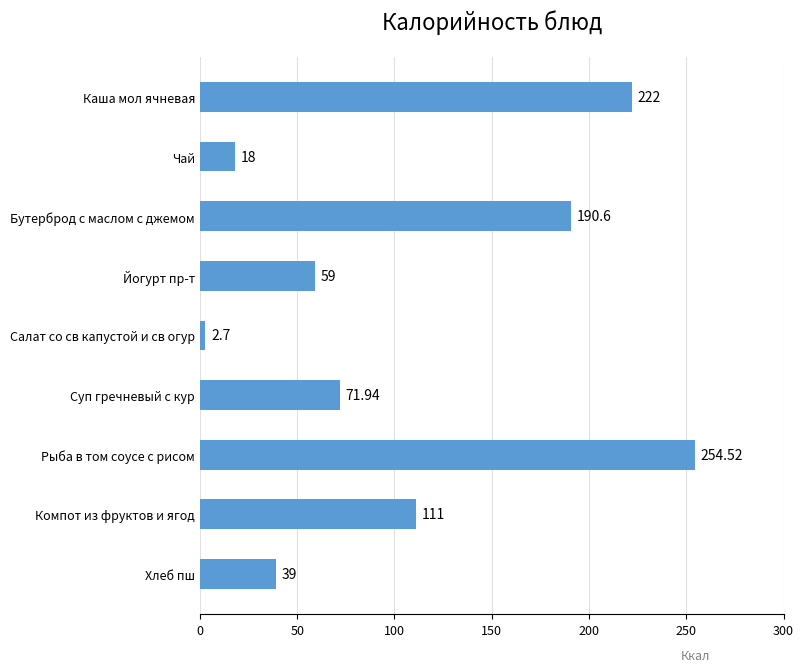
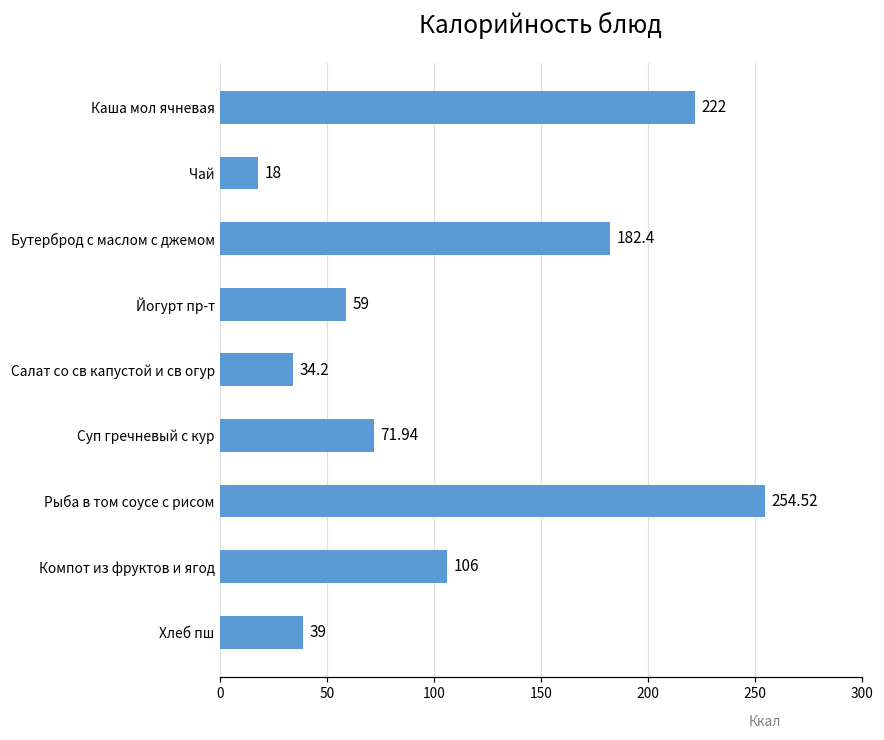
Бутерброд с маслом с джемом: 190.6 -> 182.4
Салат со св капустой и св огур: 2.7 -> 34.2
Компот из фруктов и ягод: 111 -> 106
